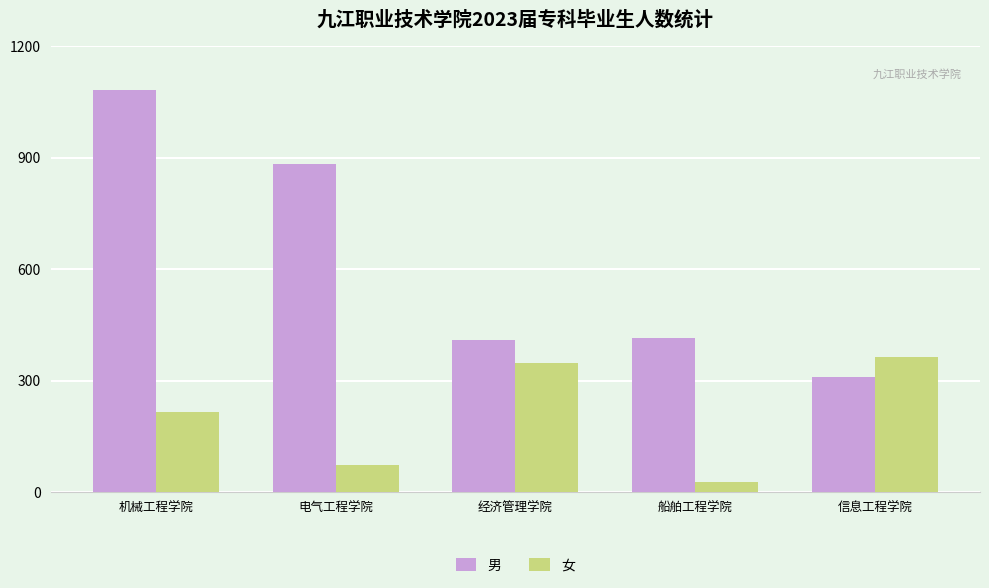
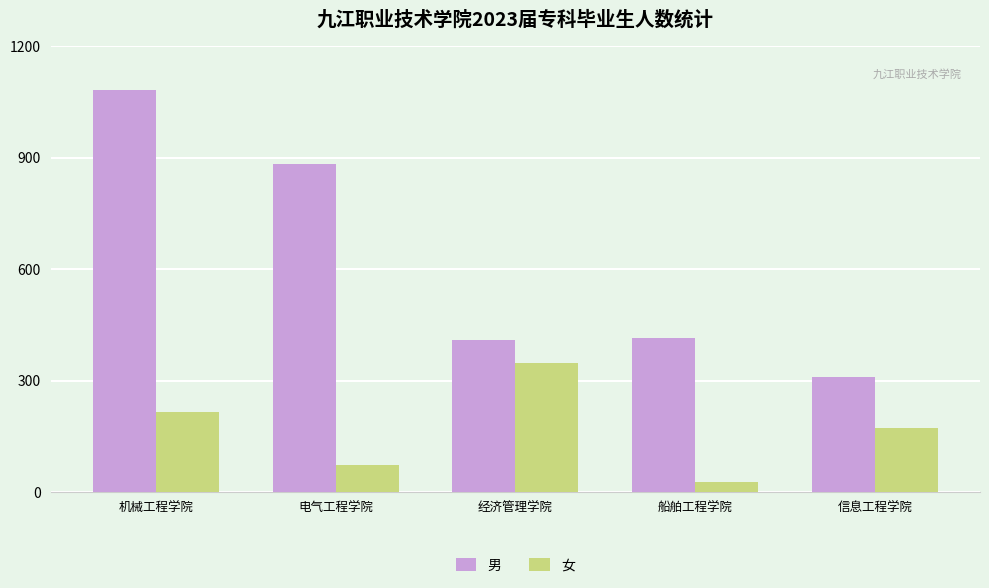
女, 信息工程学院: 360 -> 170
